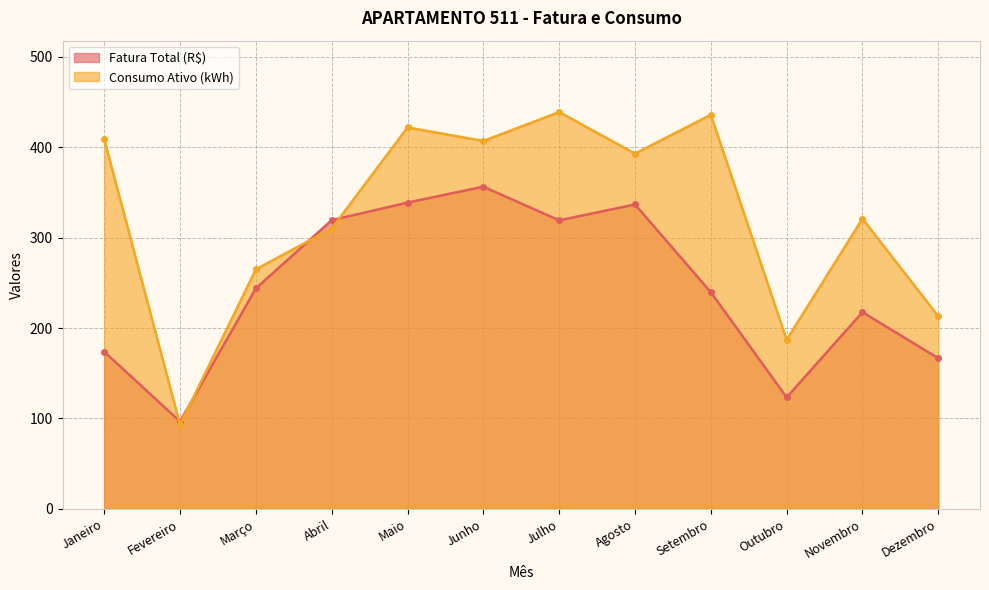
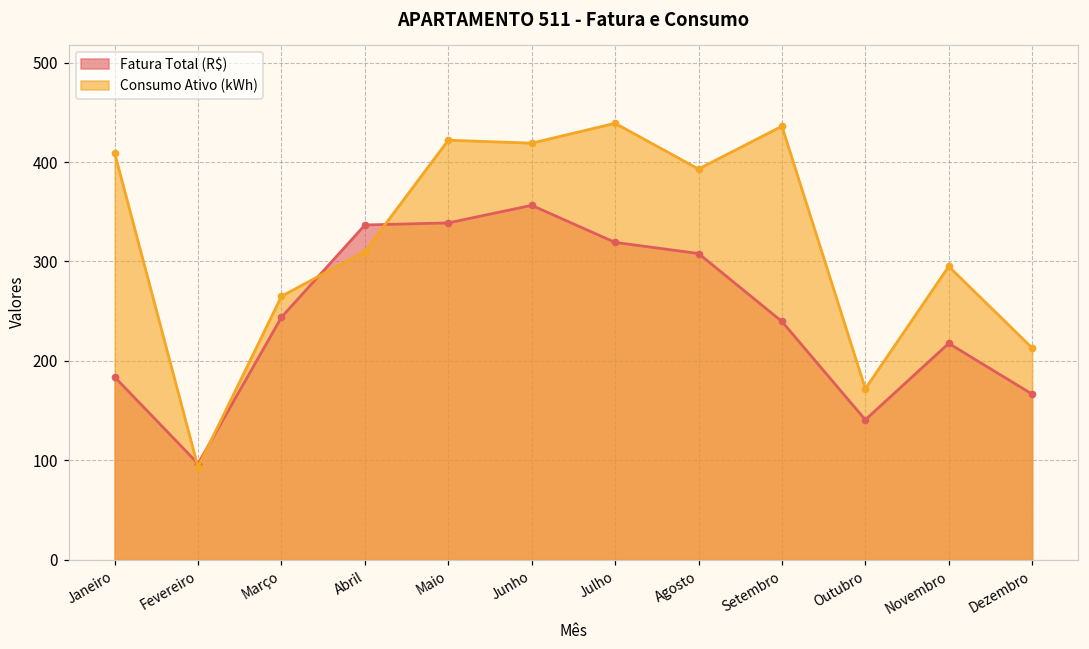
Fatura Total (R$), Janeiro: 170 -> 180
Fatura Total (R$), Abril: 320 -> 340
Consumo Ativo (kWh), Junho: 410 -> 420
Fatura Total (R$), Agosto: 340 -> 310
Fatura Total (R$), Outubro: 120 -> 140
Consumo Ativo (kWh), Outubro: 190 -> 170
Consumo Ativo (kWh), Novembro: 320 -> 300
